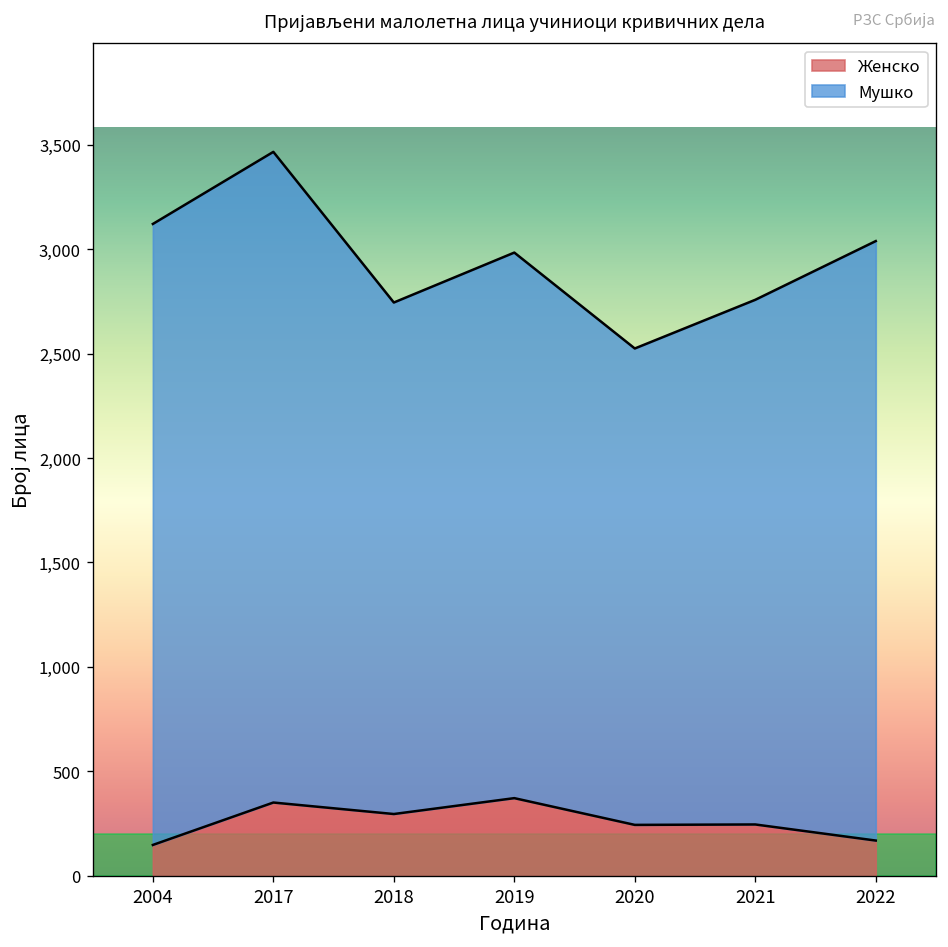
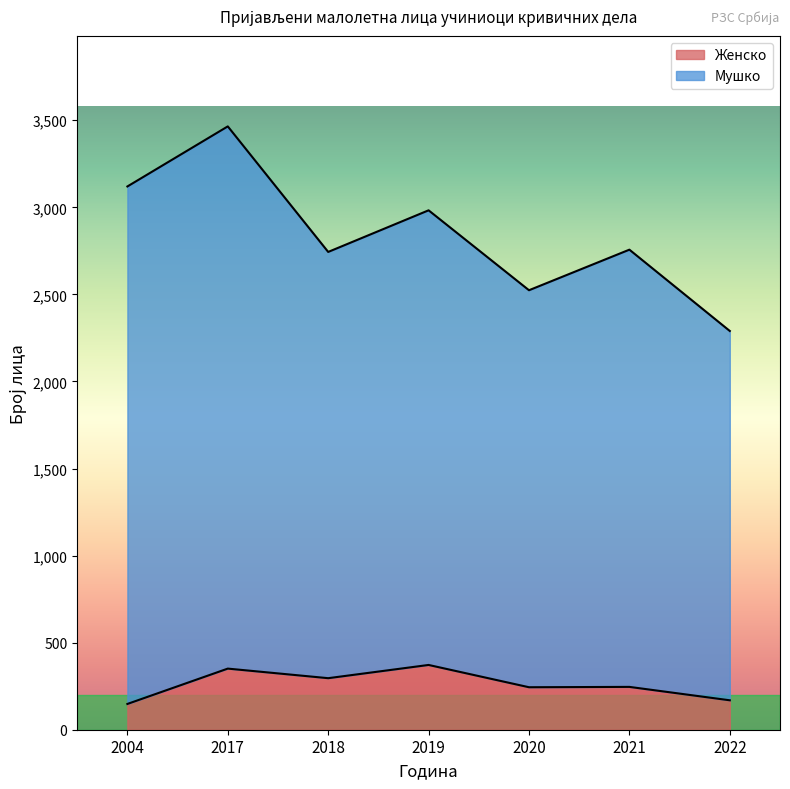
Мушко, 2022: 2,870 -> 2,120
